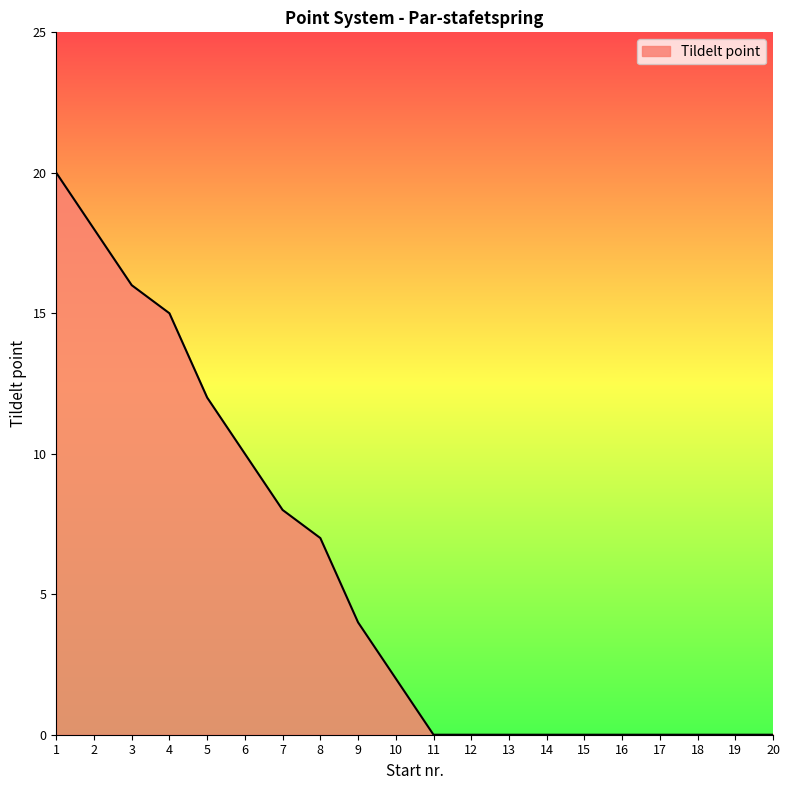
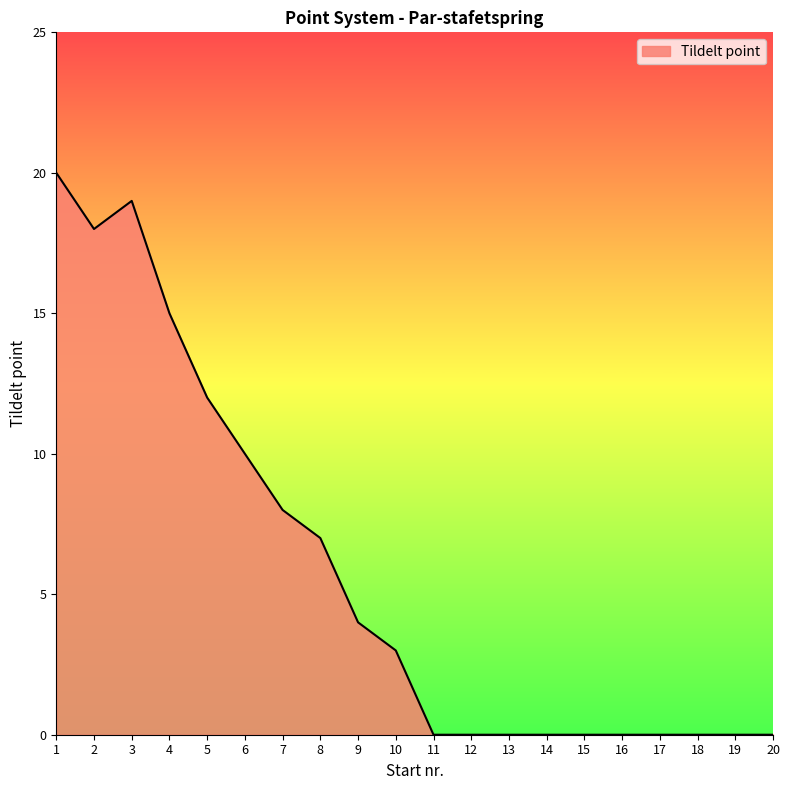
3: 16 -> 19
10: 2 -> 3
